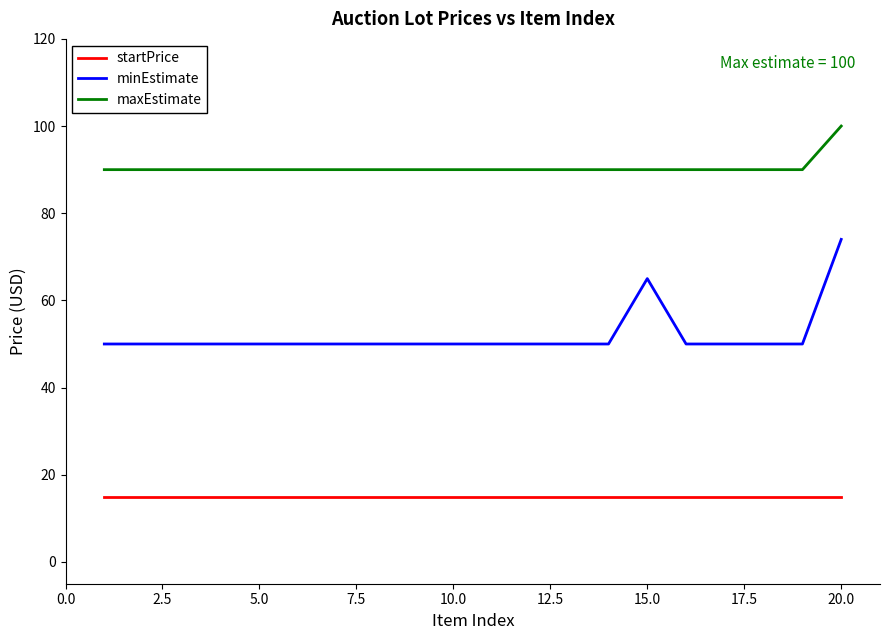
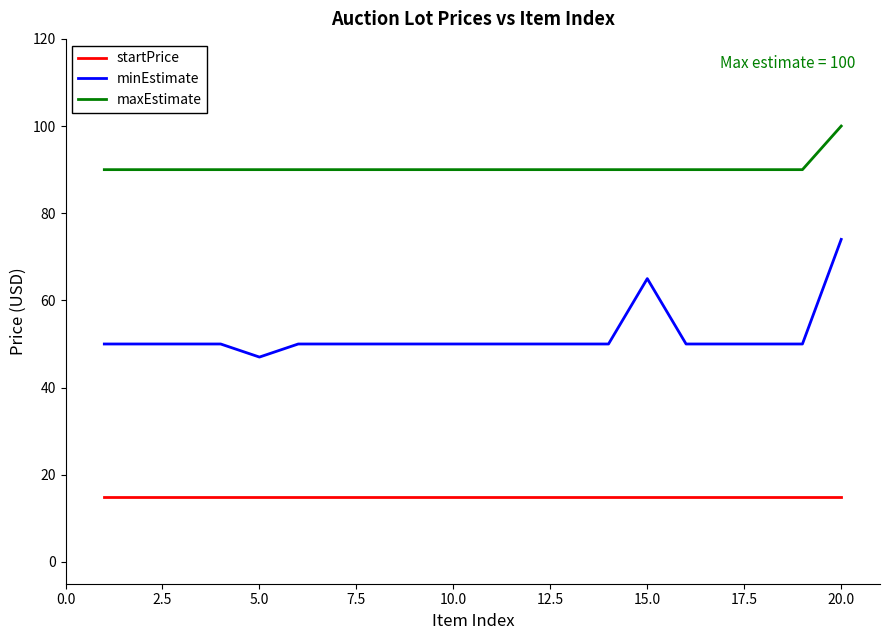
minEstimate, 5.0: 50 -> 47
